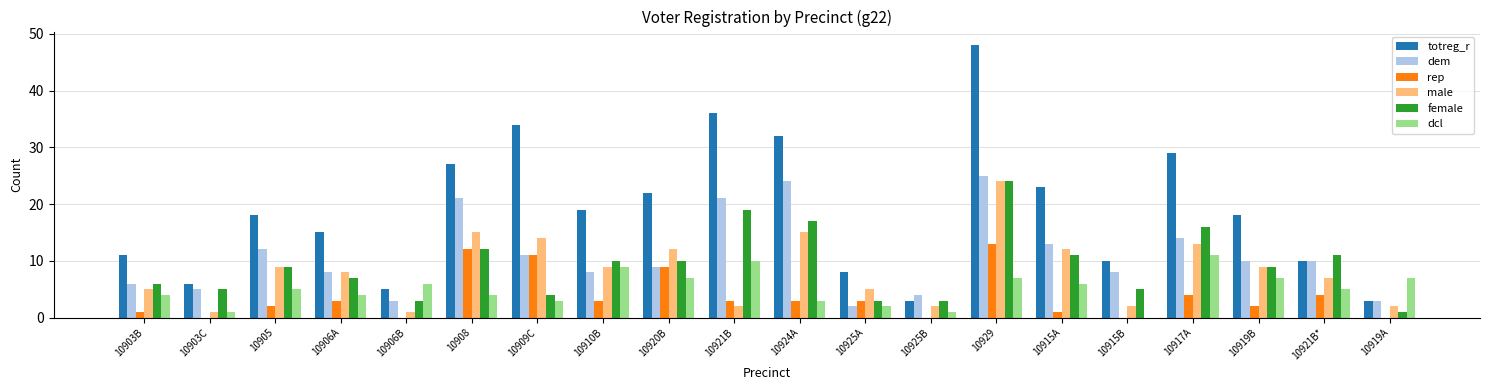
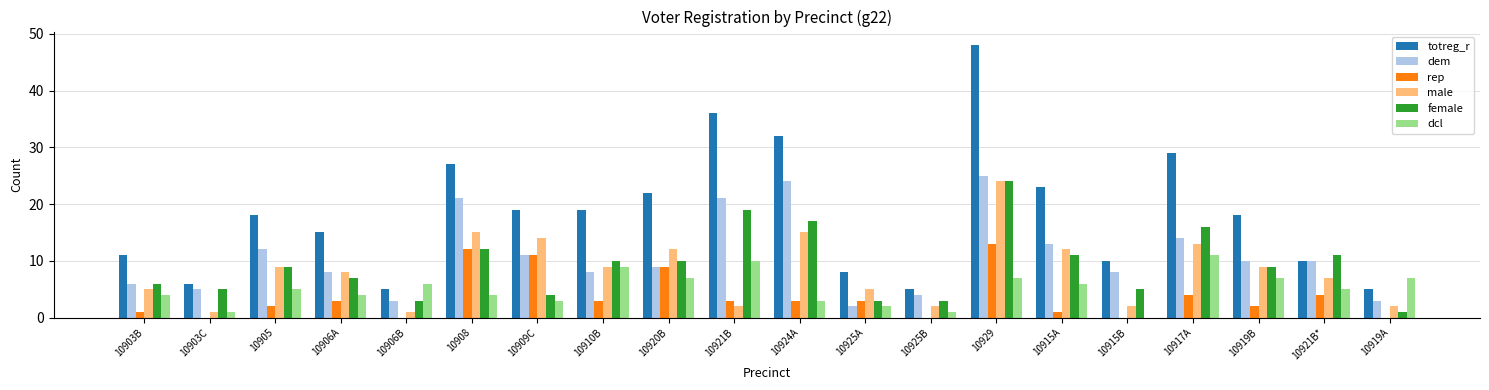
totreg_r, 10909C: 34 -> 19
totreg_r, 10925B: 3 -> 5
totreg_r, 10919A: 3 -> 5
